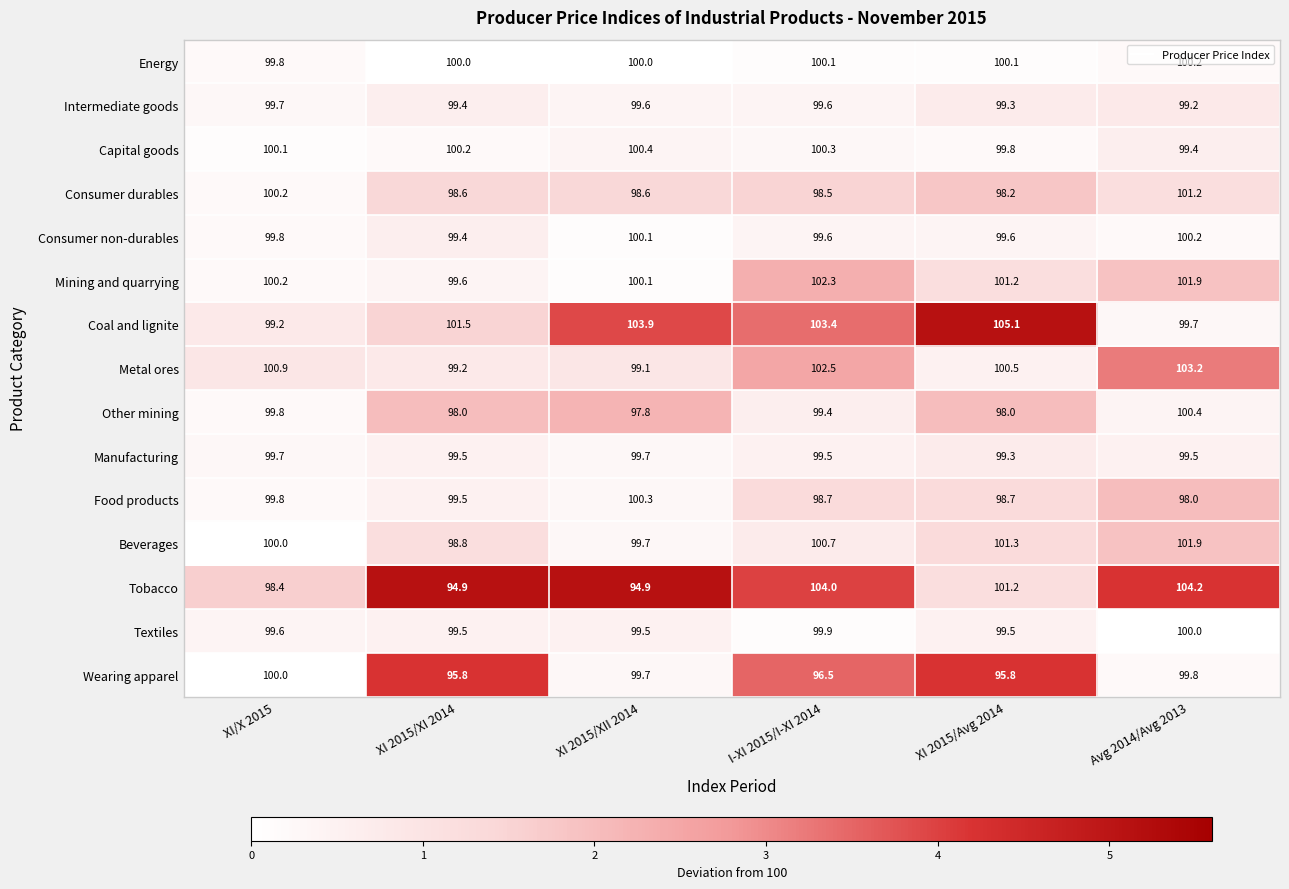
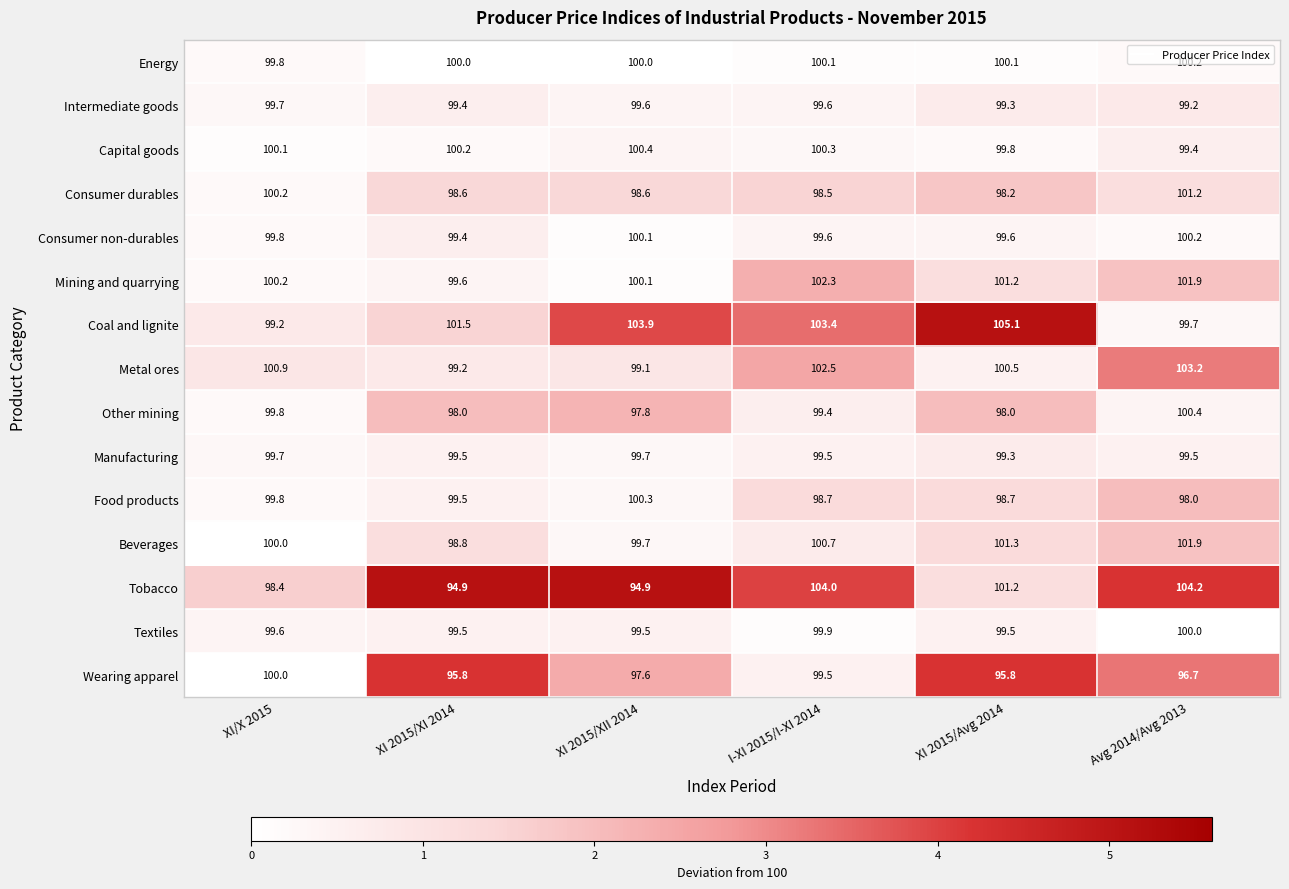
Wearing apparel, XI 2015/XII 2014: 99.7 -> 97.6
Wearing apparel, I-XI 2015/I-XI 2014: 96.5 -> 99.5
Wearing apparel, Avg 2014/Avg 2013: 99.8 -> 96.7
